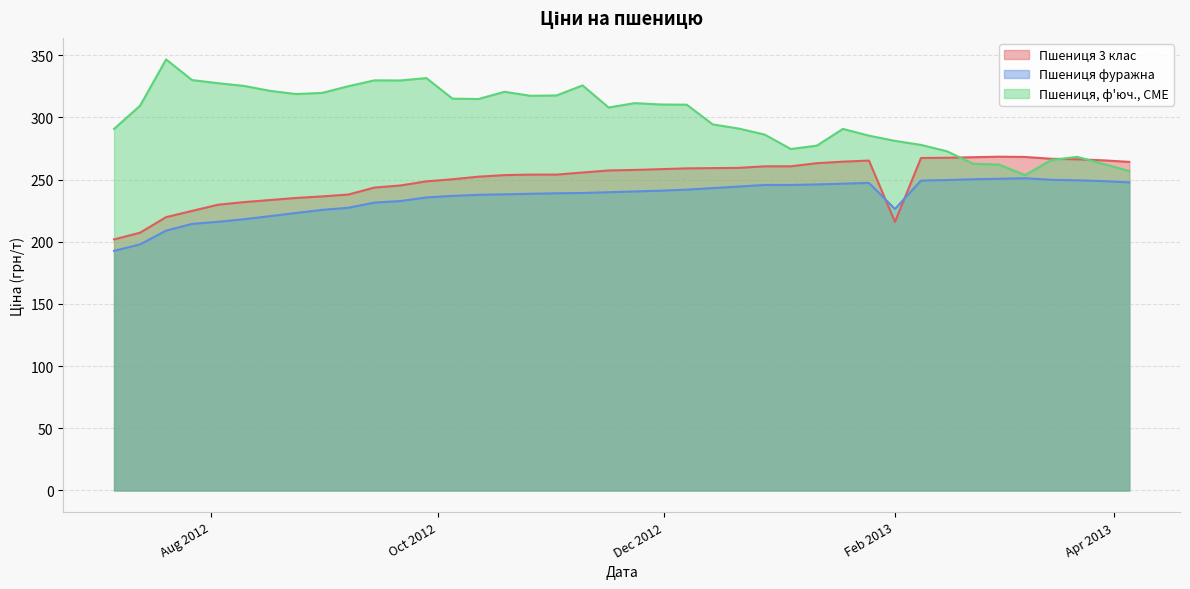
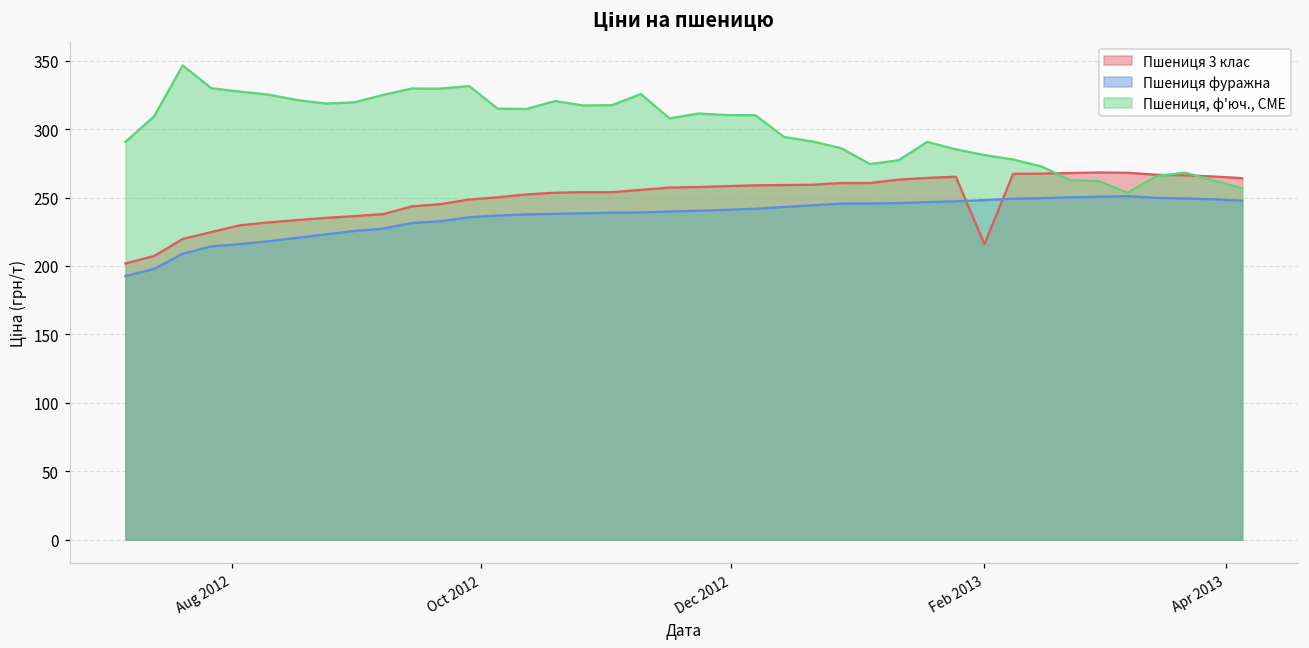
Пшениця фуражна, Feb 2013: 226 -> 248
